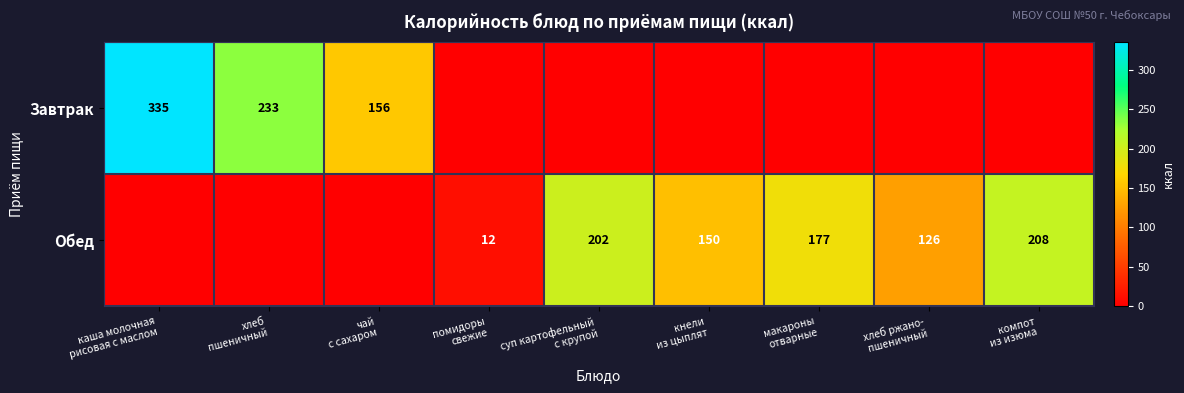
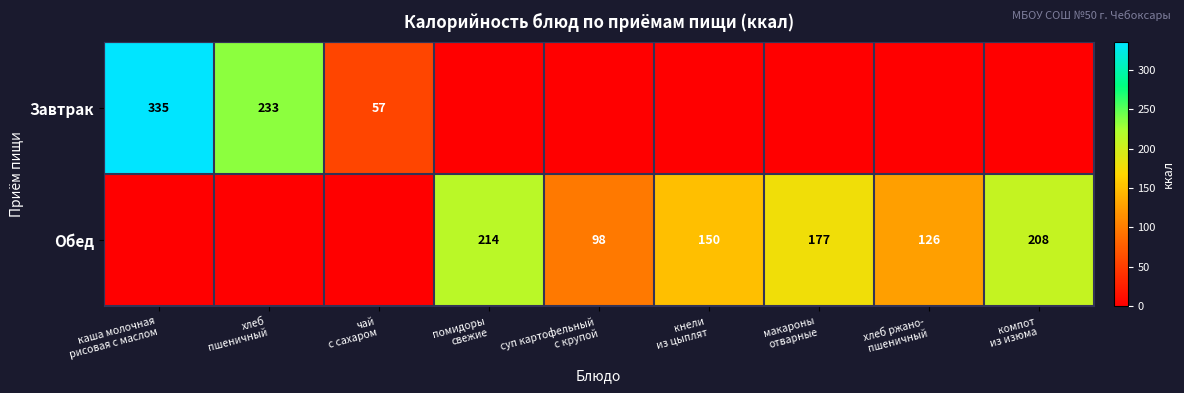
Завтрак, чай с сахаром: 156 -> 57
Обед, помидоры свежие: 12 -> 214
Обед, суп картофельный с крупой: 202 -> 98
